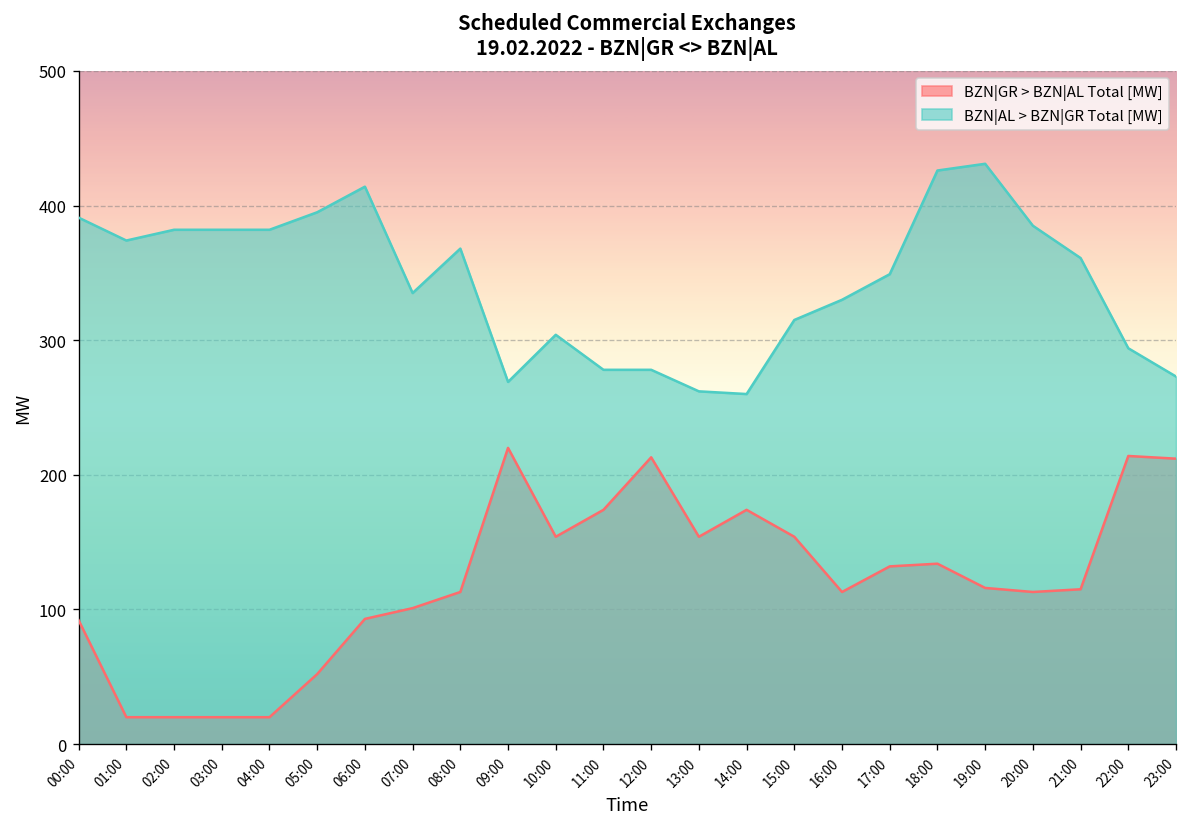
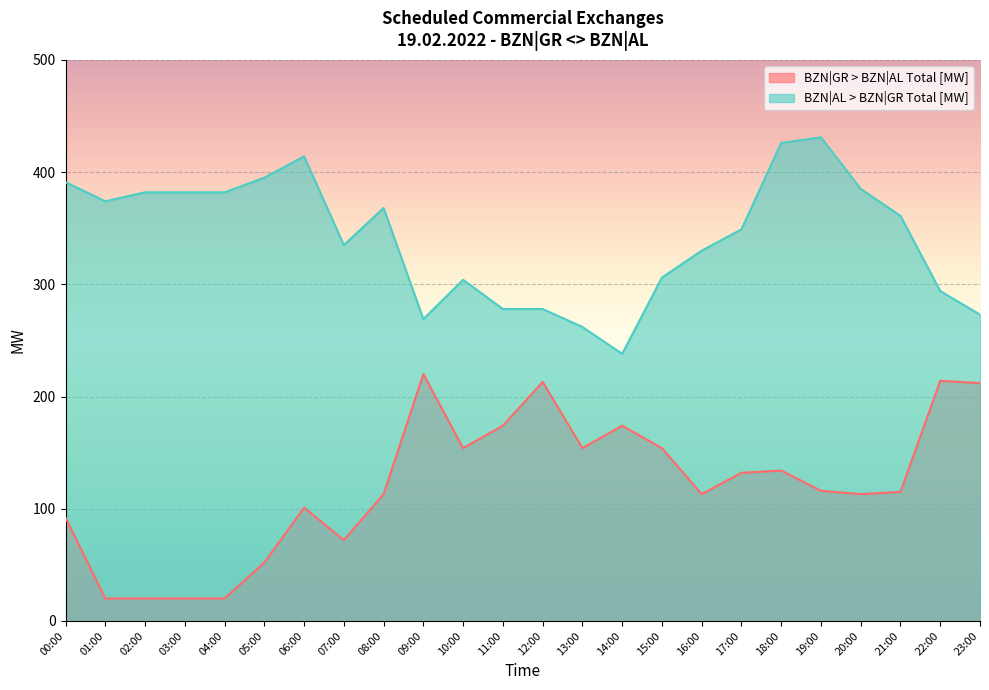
BZN|GR > BZN|AL Total [MW], 06:00: 93 -> 101
BZN|GR > BZN|AL Total [MW], 07:00: 101 -> 72
BZN|AL > BZN|GR Total [MW], 14:00: 260 -> 238
BZN|AL > BZN|GR Total [MW], 15:00: 315 -> 306
